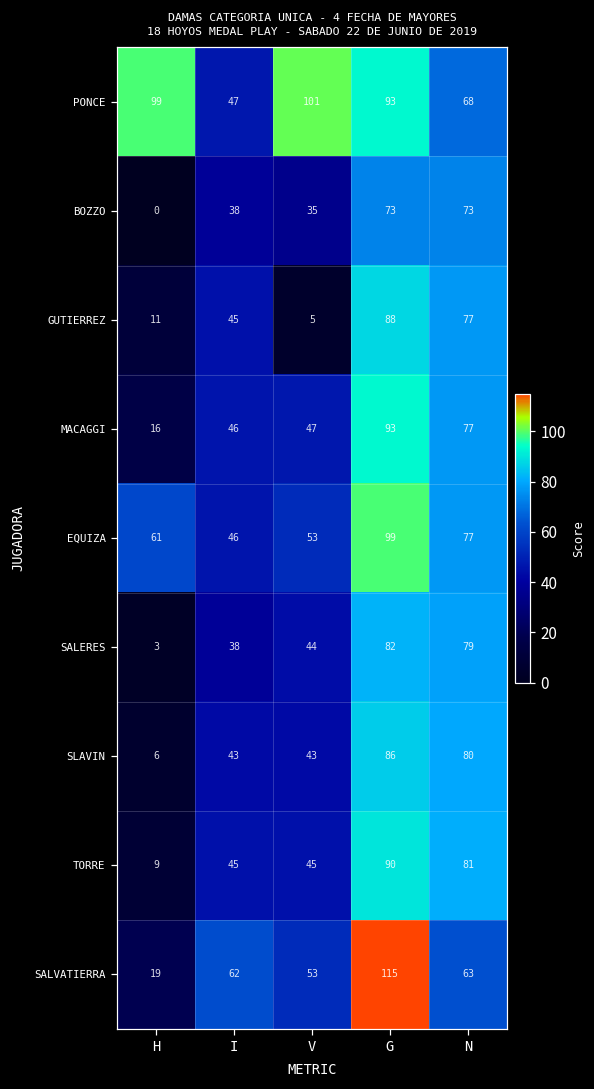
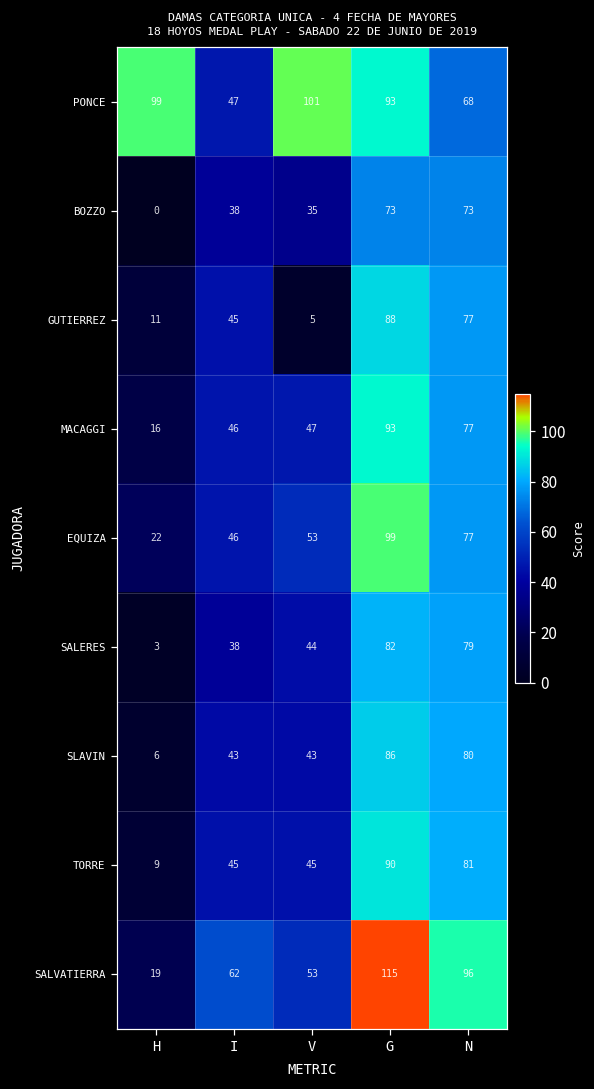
EQUIZA, H: 61 -> 22
SALVATIERRA, N: 63 -> 96
